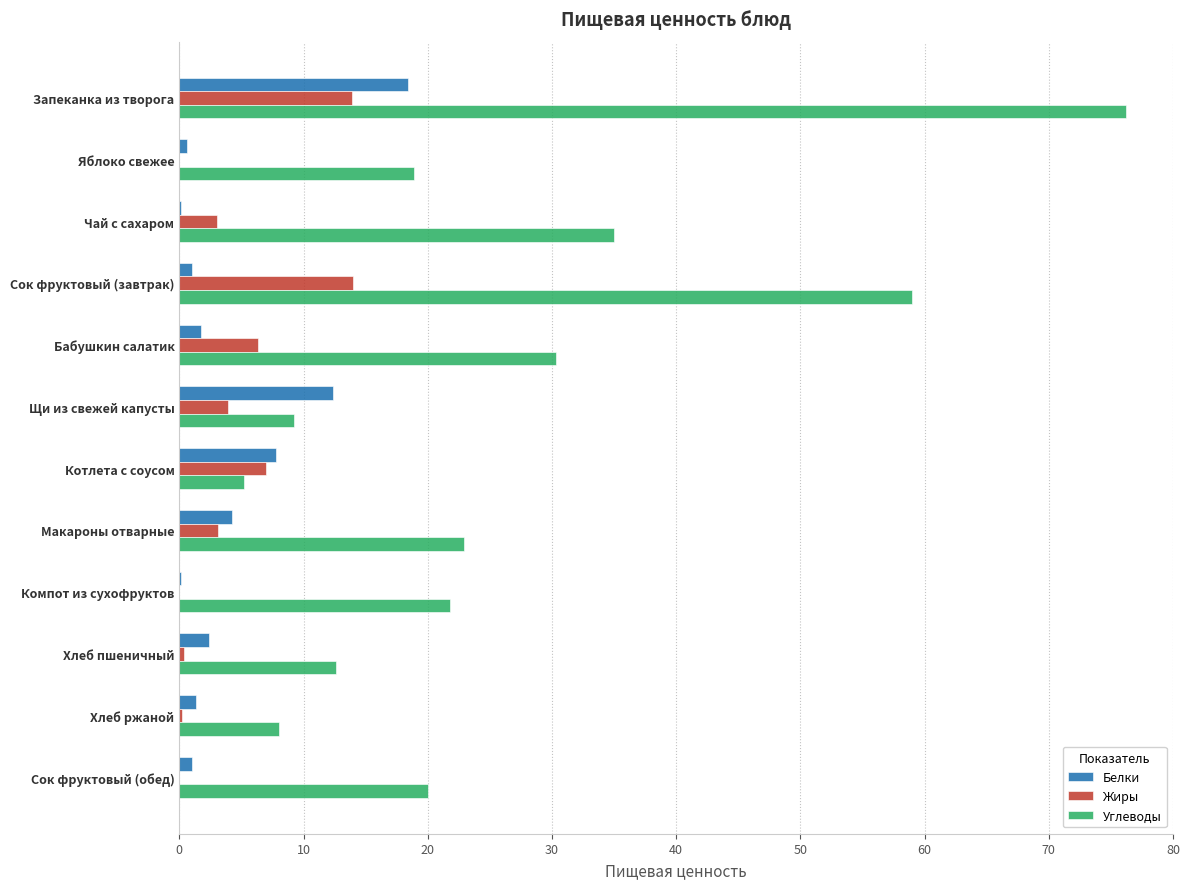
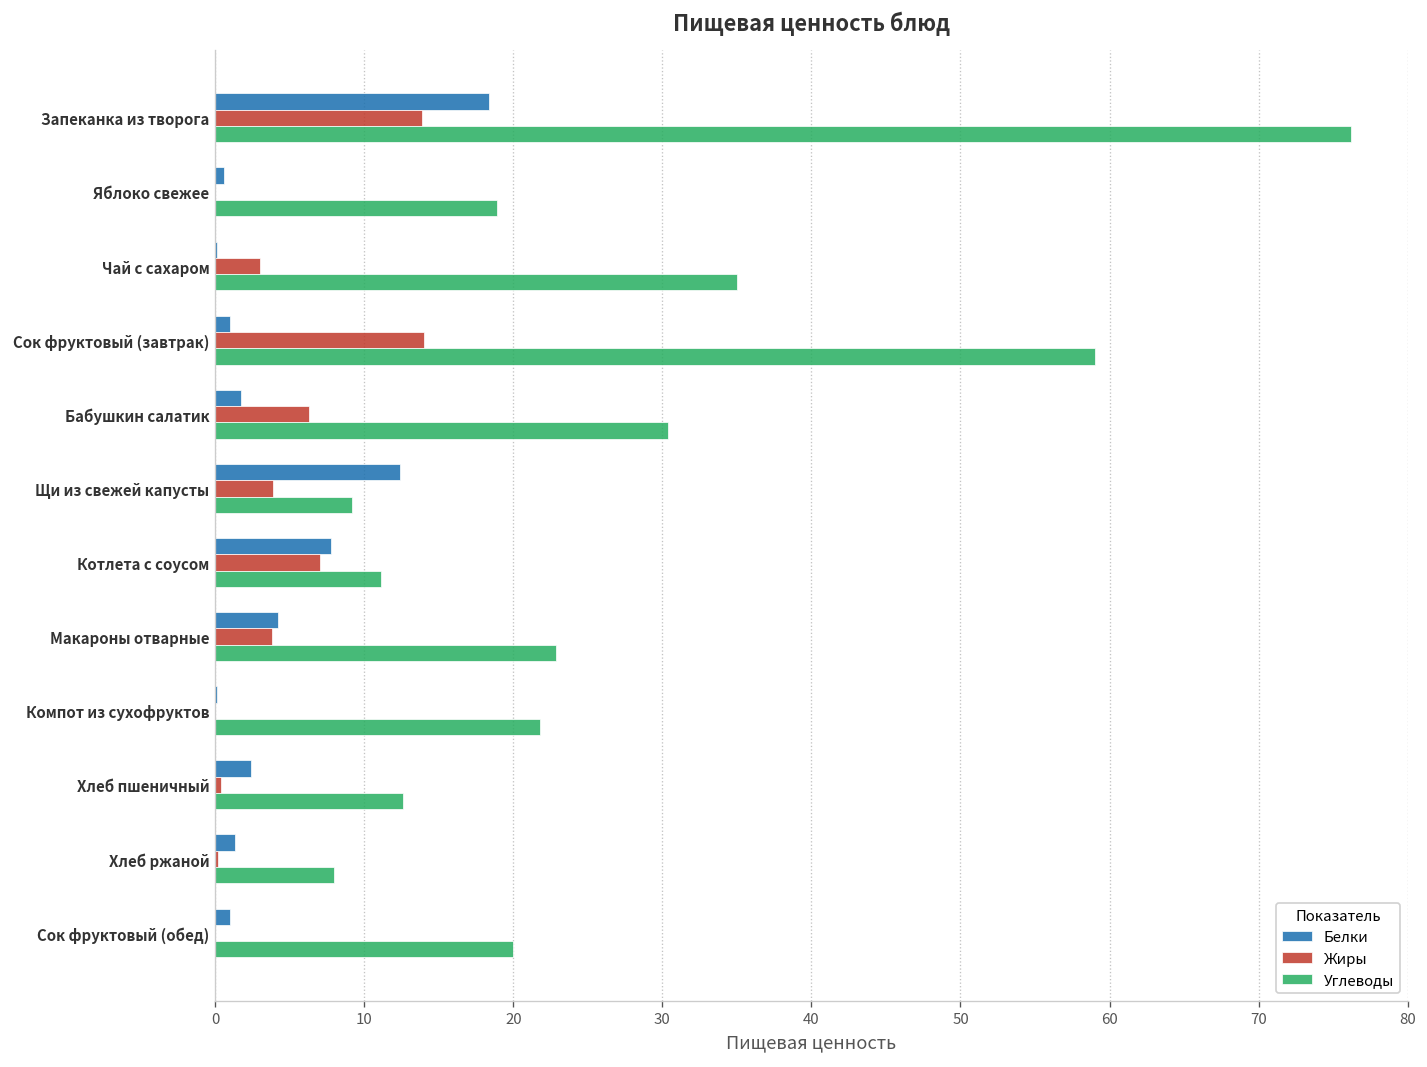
Углеводы, Котлета с соусом: 5.2 -> 11.1
Жиры, Макароны отварные: 3.1 -> 3.8
